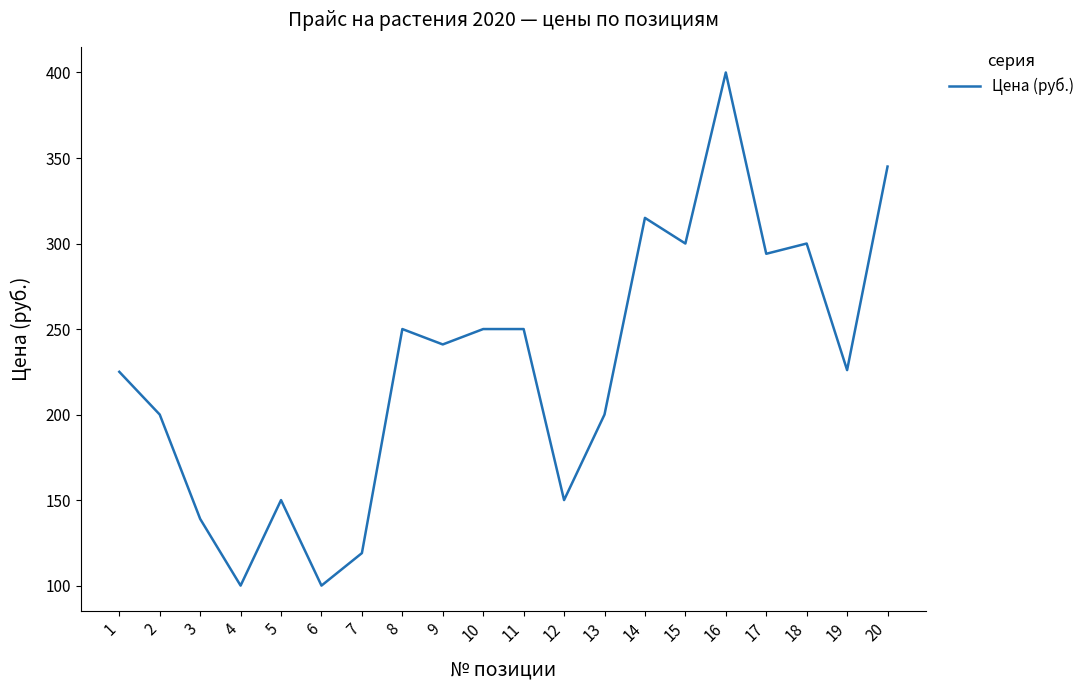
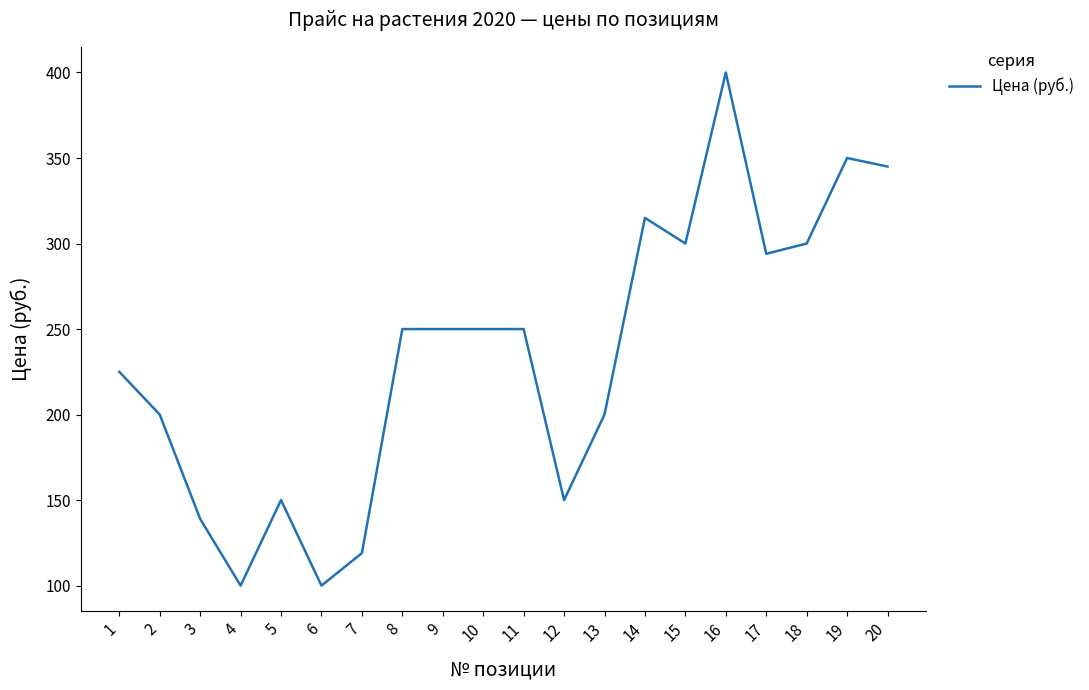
9: 241 -> 250
19: 226 -> 350
